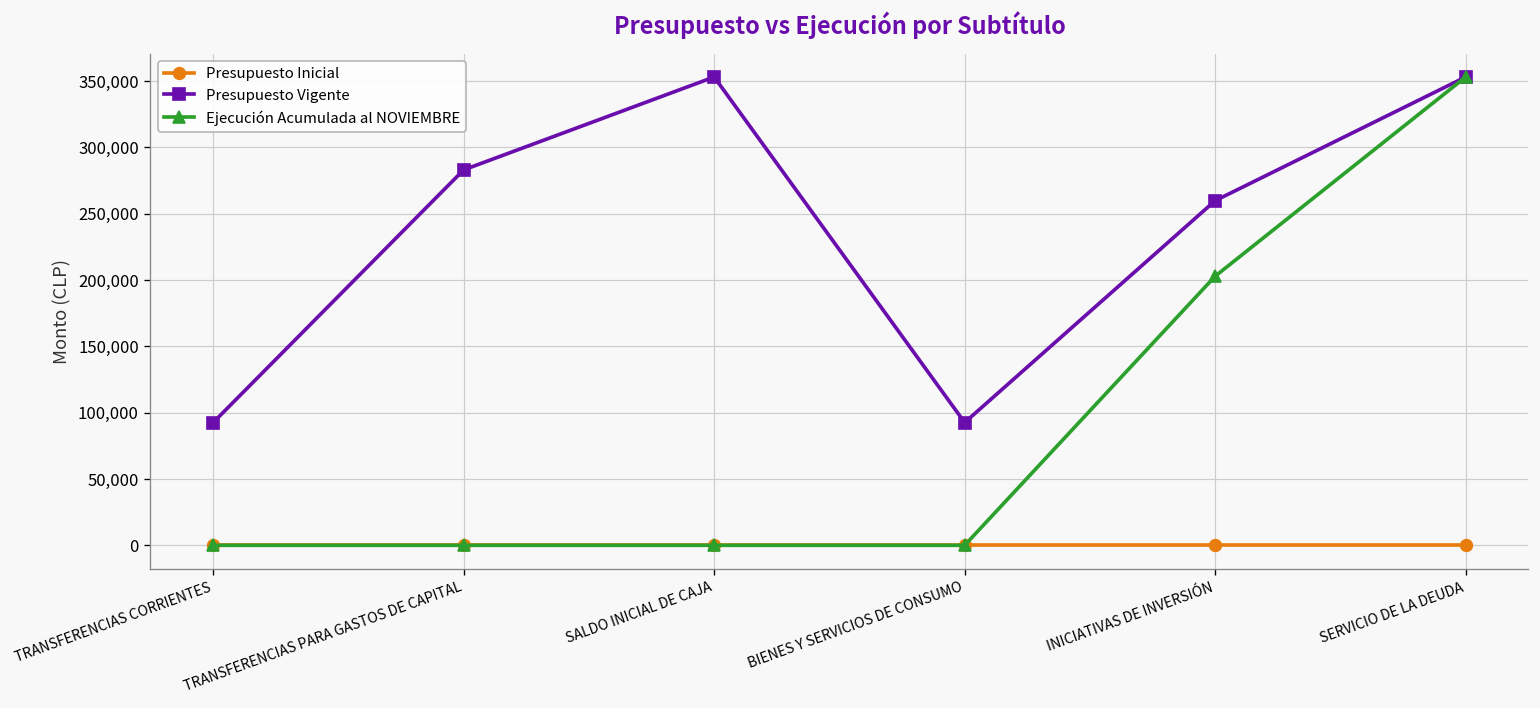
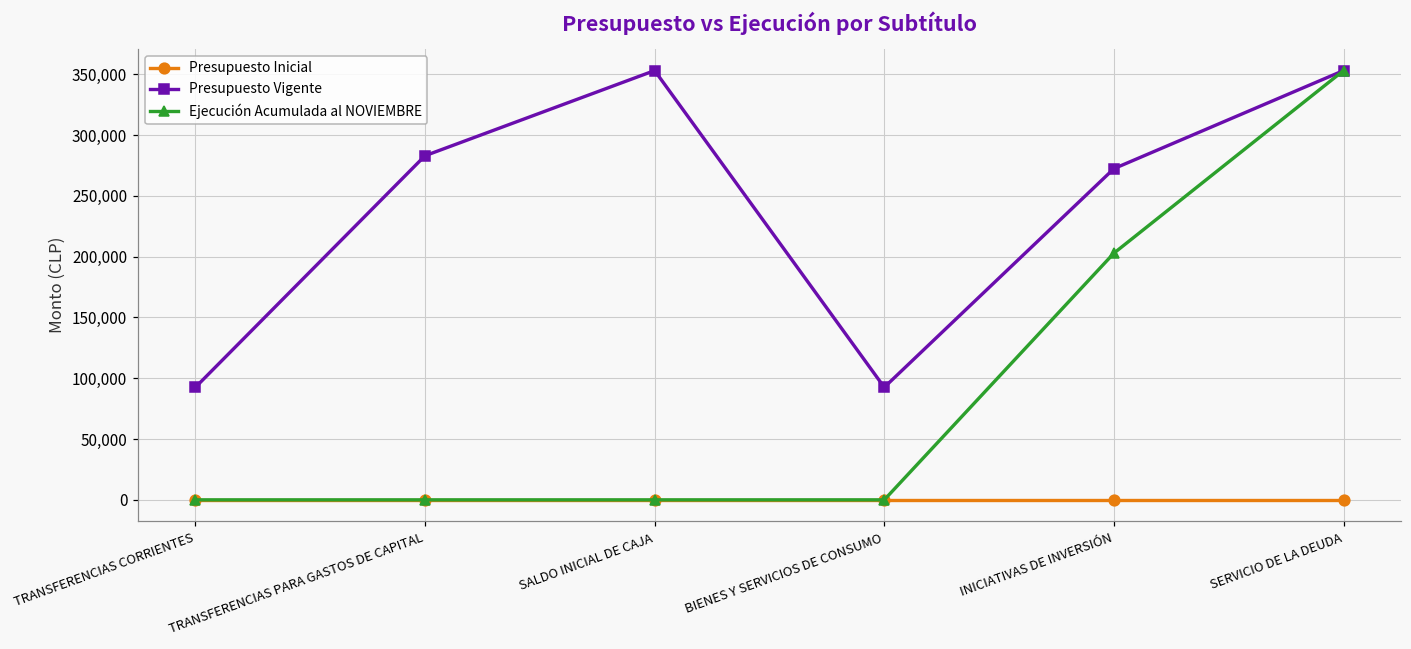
Presupuesto Vigente, INICIATIVAS DE INVERSIÓN: 260,000 -> 272,000
